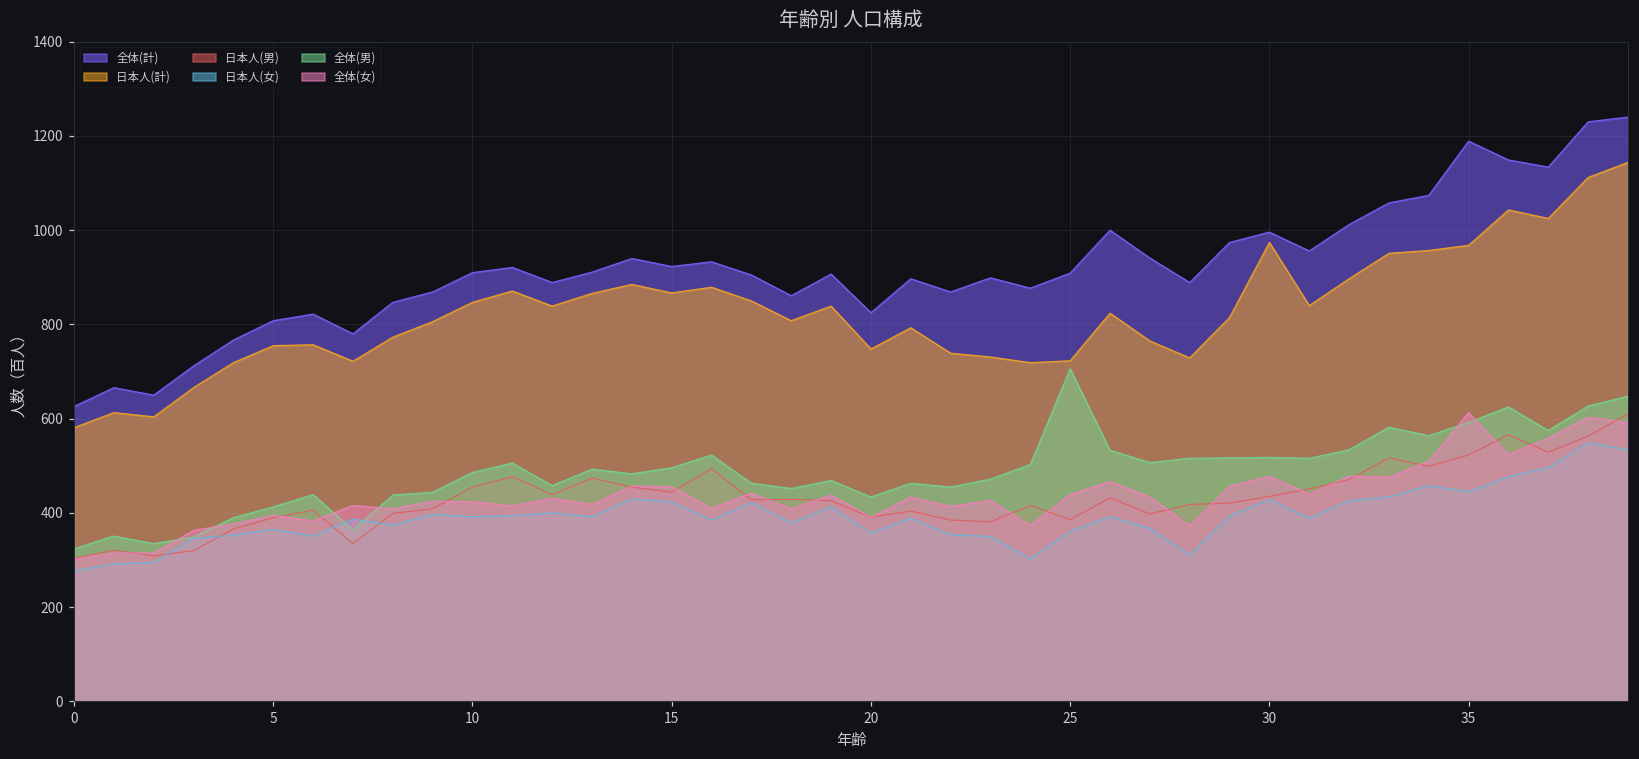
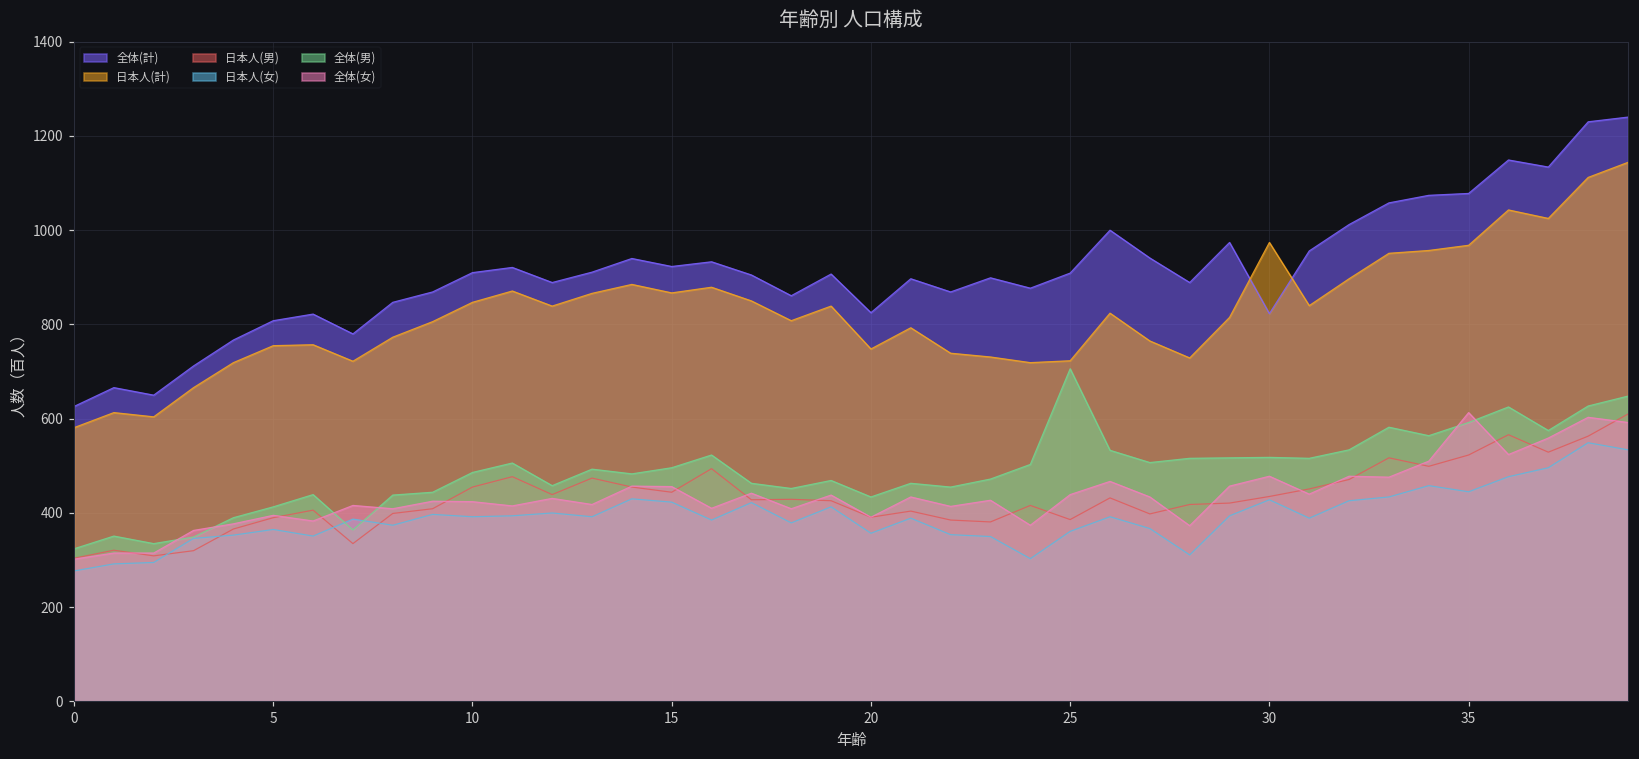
全体(計), 30: 1000 -> 820
全体(計), 35: 1190 -> 1080
